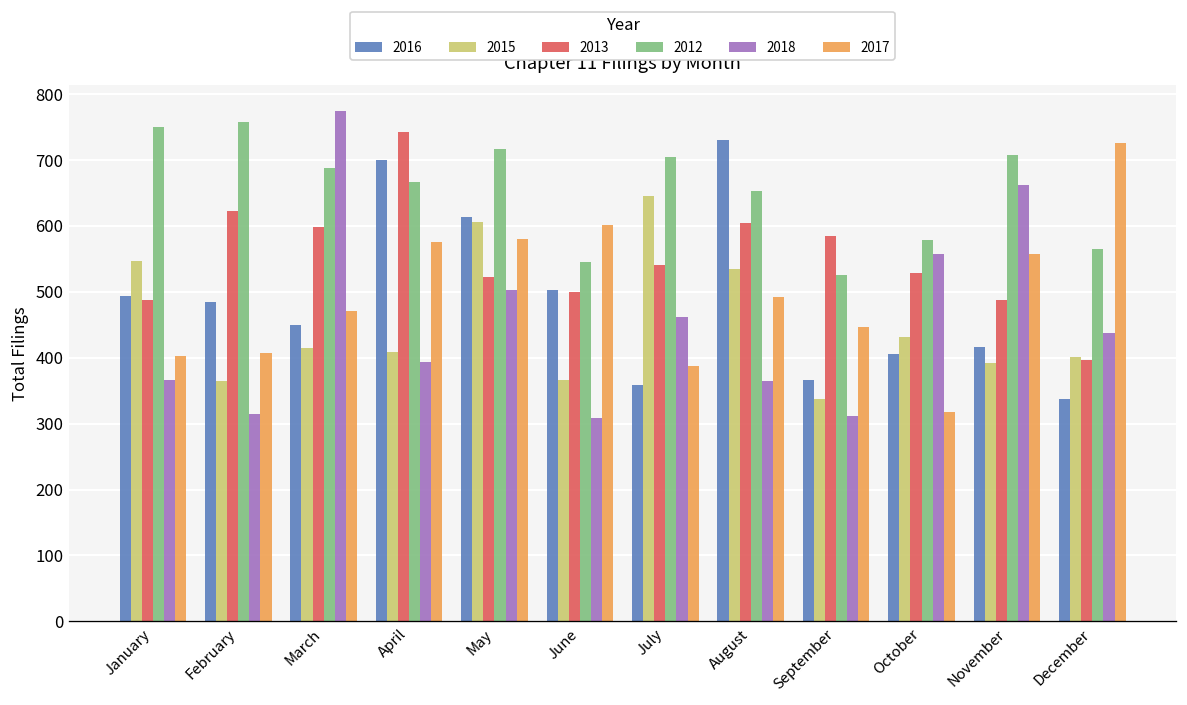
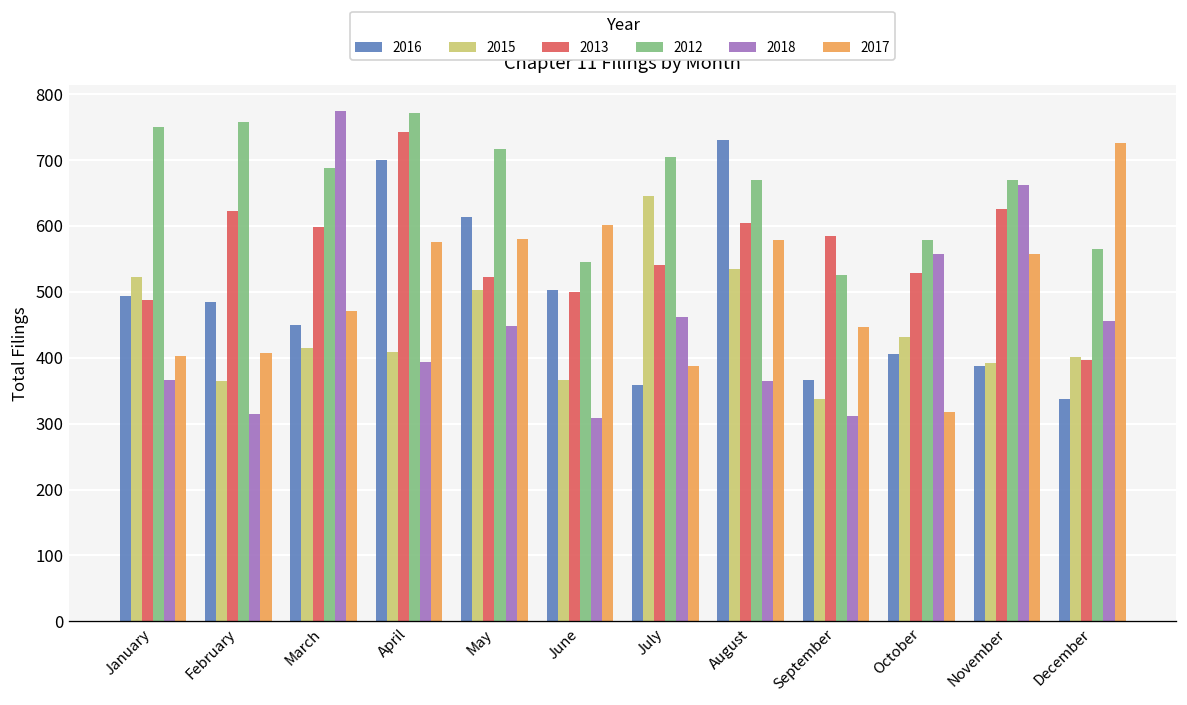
2015, January: 550 -> 520
2012, April: 670 -> 770
2015, May: 610 -> 500
2018, May: 500 -> 450
2012, August: 650 -> 670
2017, August: 490 -> 580
2016, November: 420 -> 390
2013, November: 490 -> 630
2012, November: 710 -> 670
2018, December: 440 -> 460
